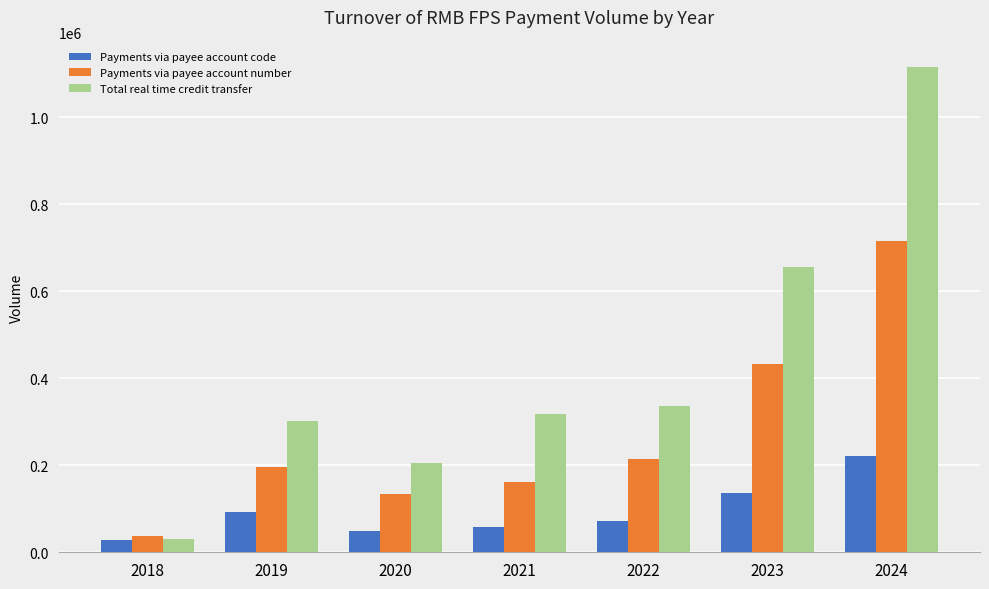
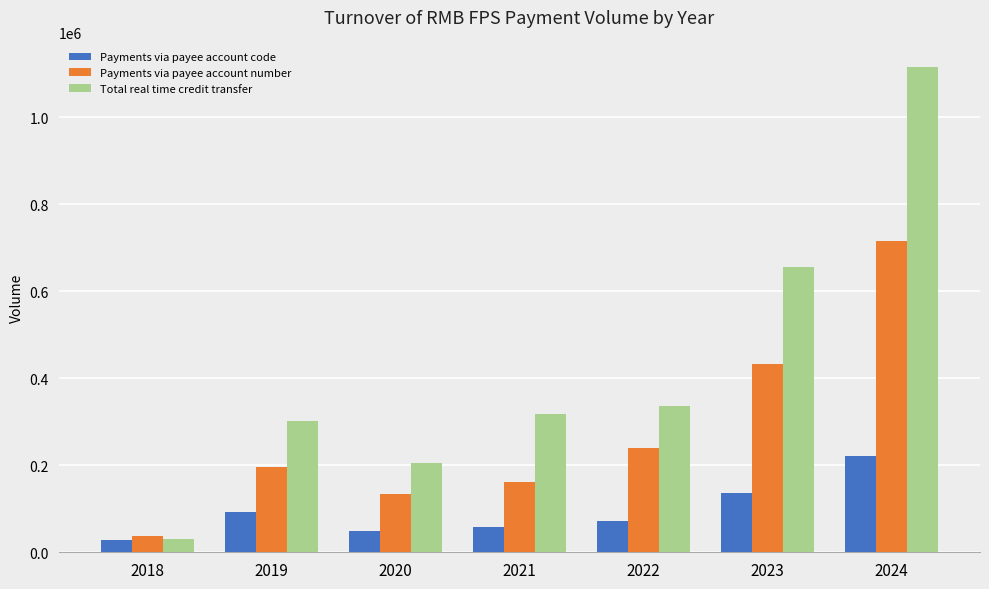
Payments via payee account number, 2022: 210000 -> 240000
